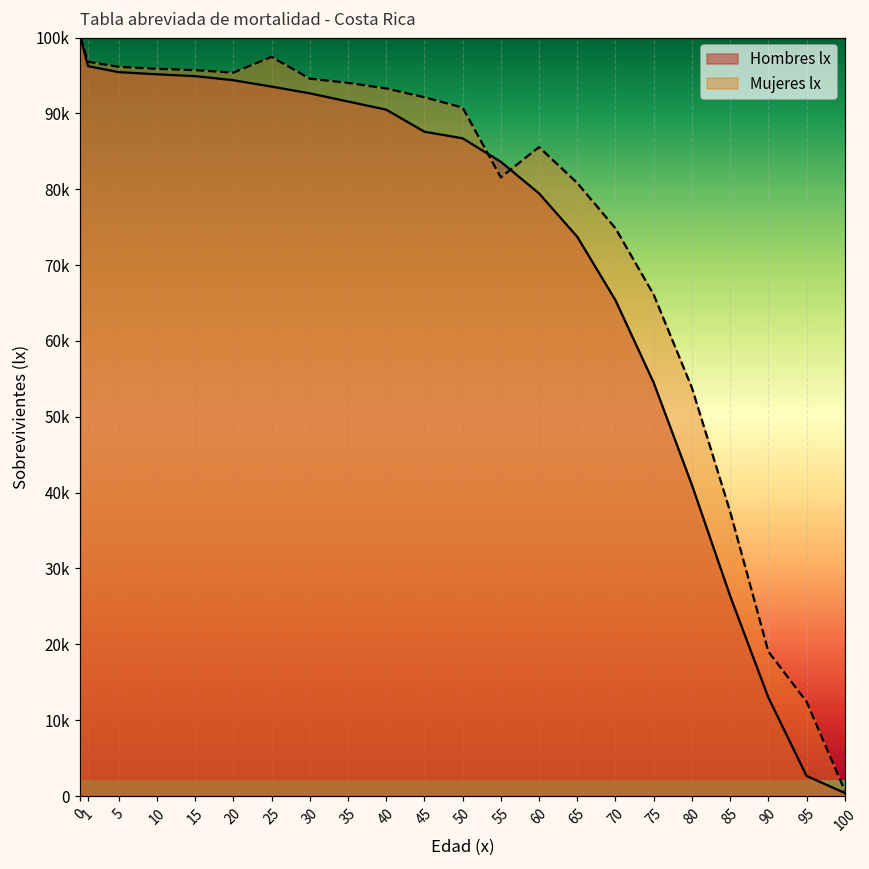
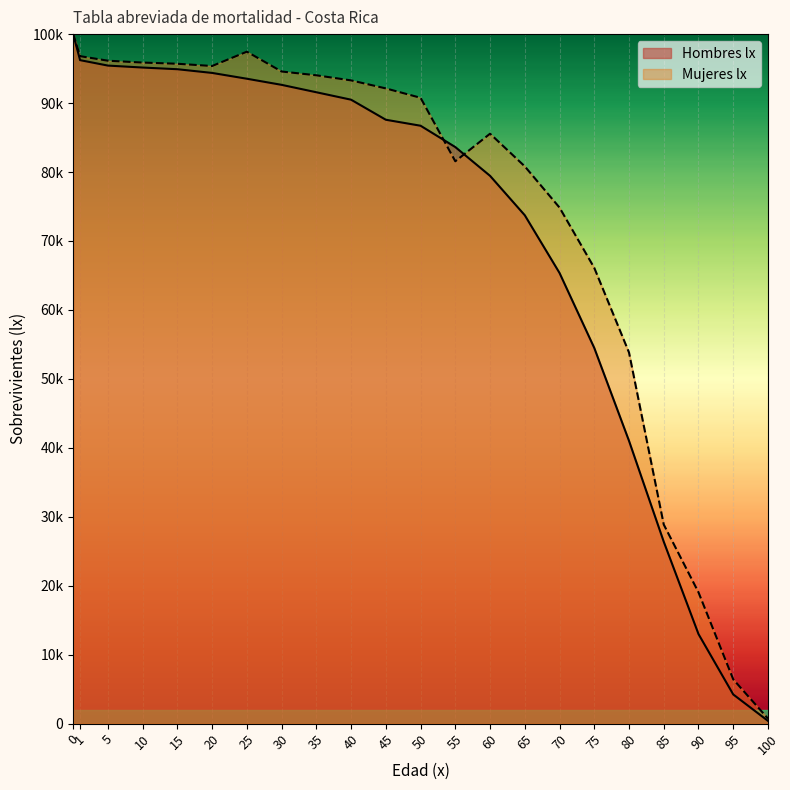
Mujeres lx, 85: 38000 -> 29000
Hombres lx, 95: 3000 -> 4000
Mujeres lx, 95: 12000 -> 6000
